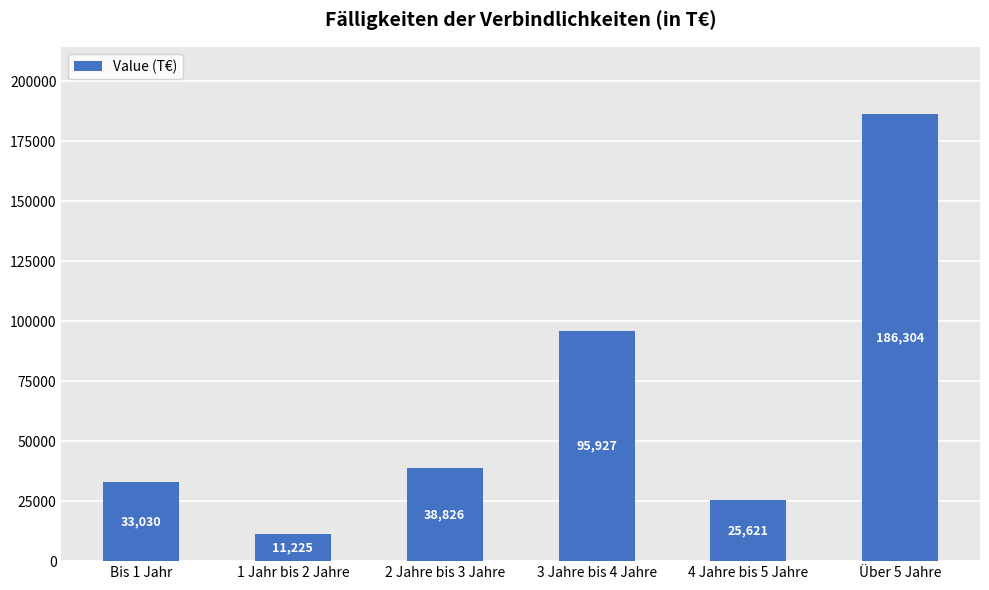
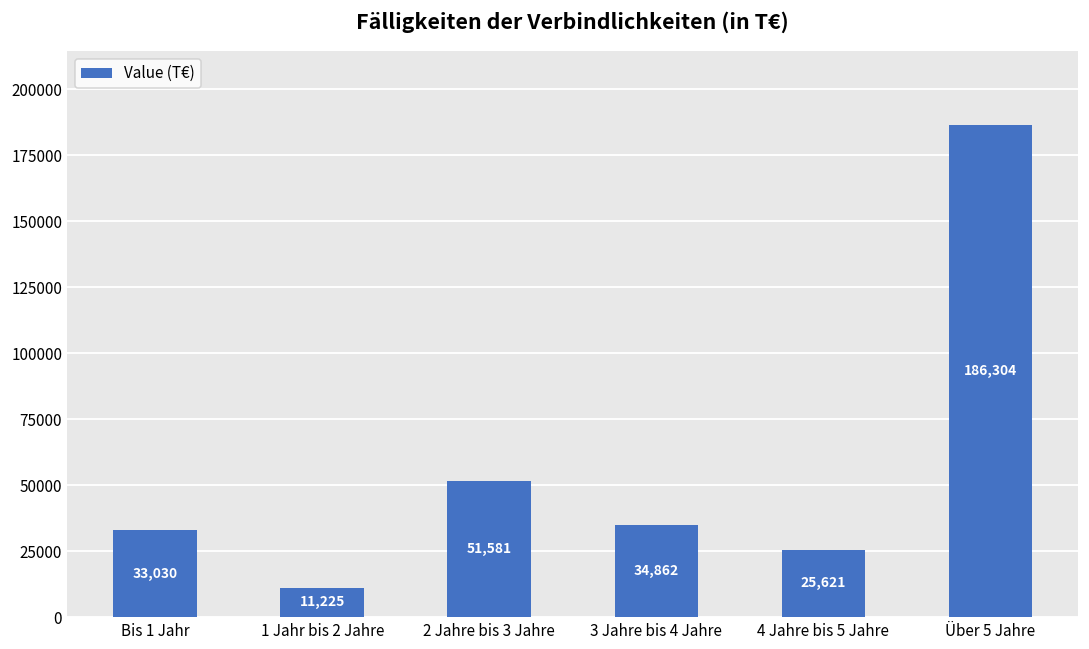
2 Jahre bis 3 Jahre: 38,826 -> 51,581
3 Jahre bis 4 Jahre: 95,927 -> 34,862
